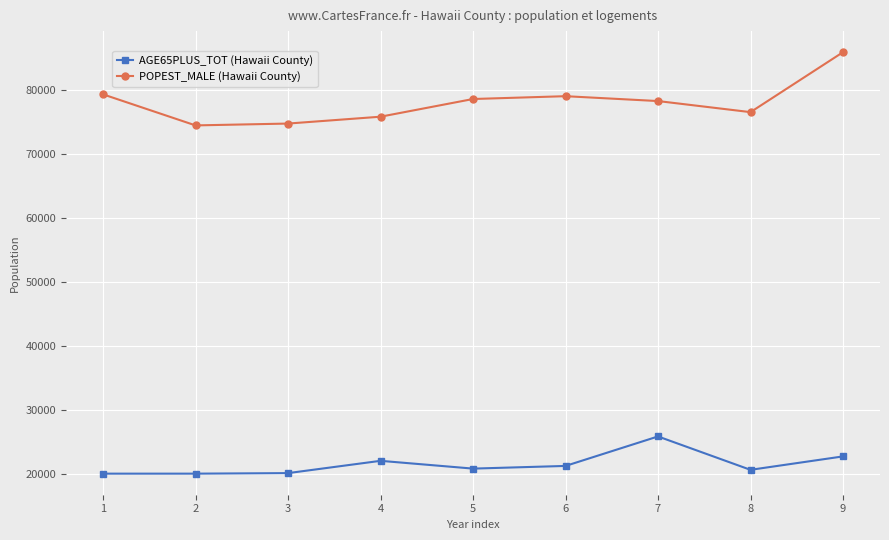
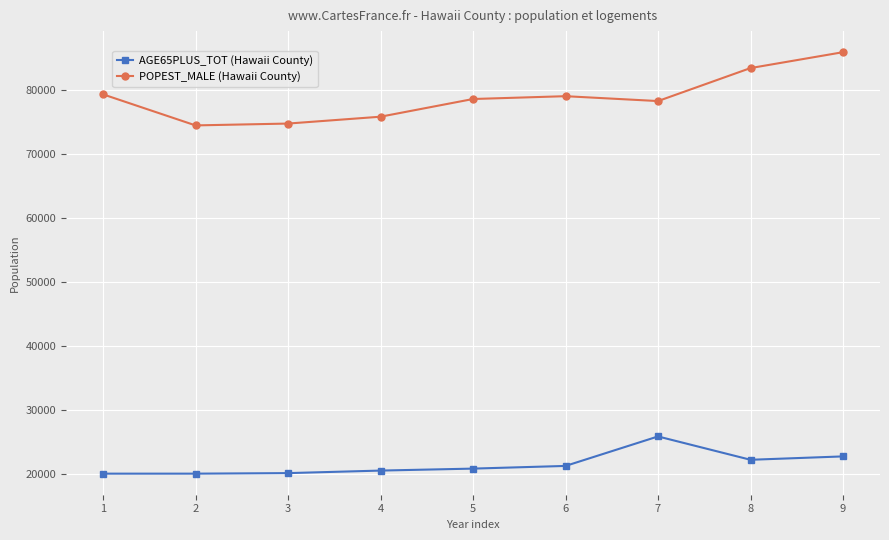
AGE65PLUS_TOT (Hawaii County), 4: 22000 -> 21000
AGE65PLUS_TOT (Hawaii County), 8: 21000 -> 22000
POPEST_MALE (Hawaii County), 8: 77000 -> 83000
